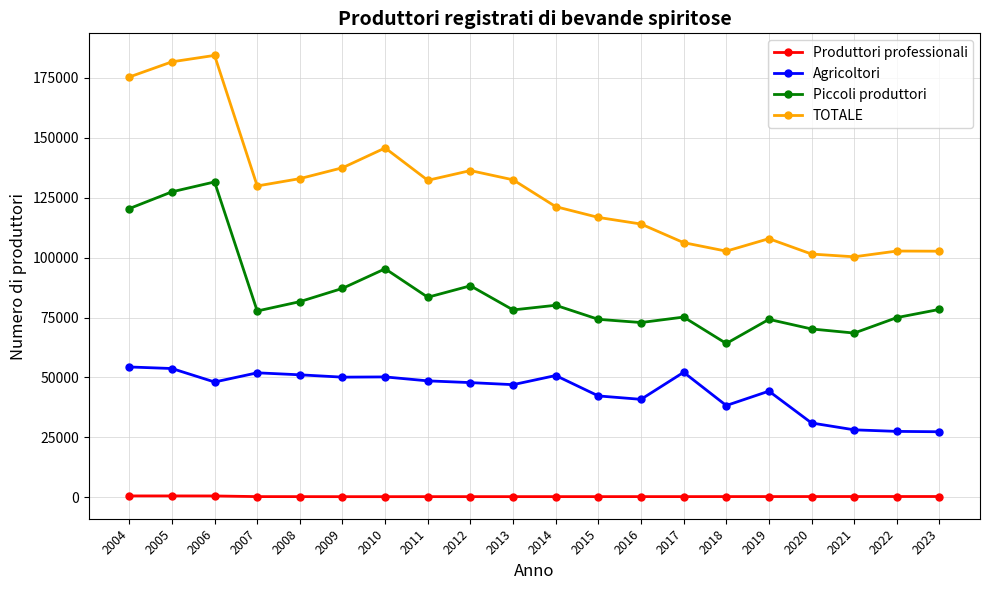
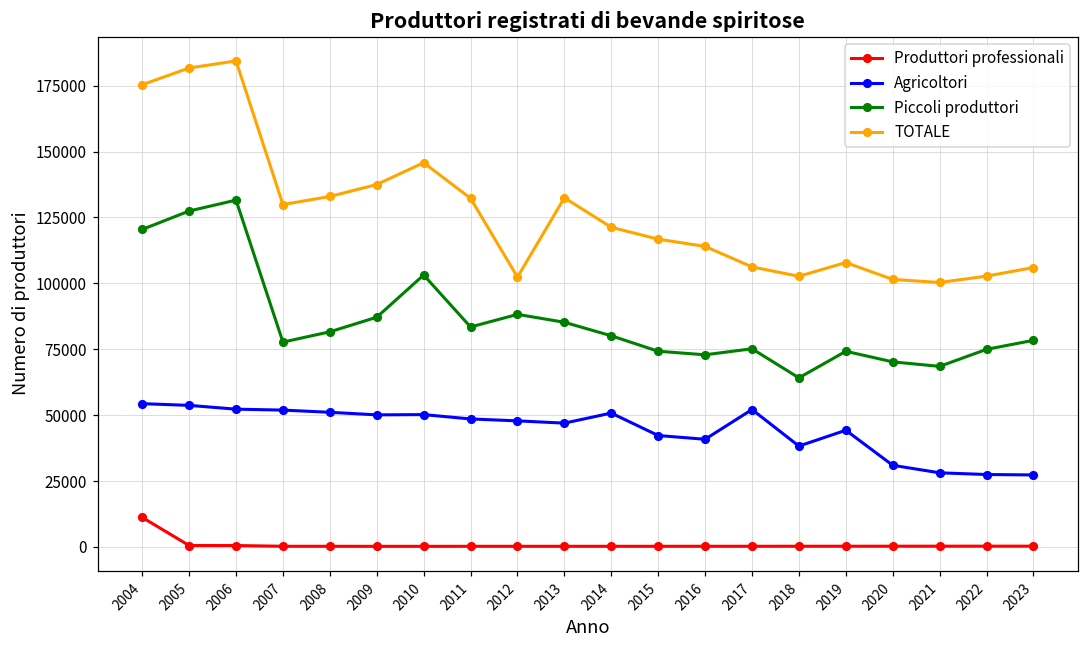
Produttori professionali, 2004: 1000 -> 11000
Agricoltori, 2006: 48000 -> 52000
Piccoli produttori, 2010: 95000 -> 103000
TOTALE, 2012: 136000 -> 102000
Piccoli produttori, 2013: 78000 -> 85000
TOTALE, 2023: 103000 -> 106000
